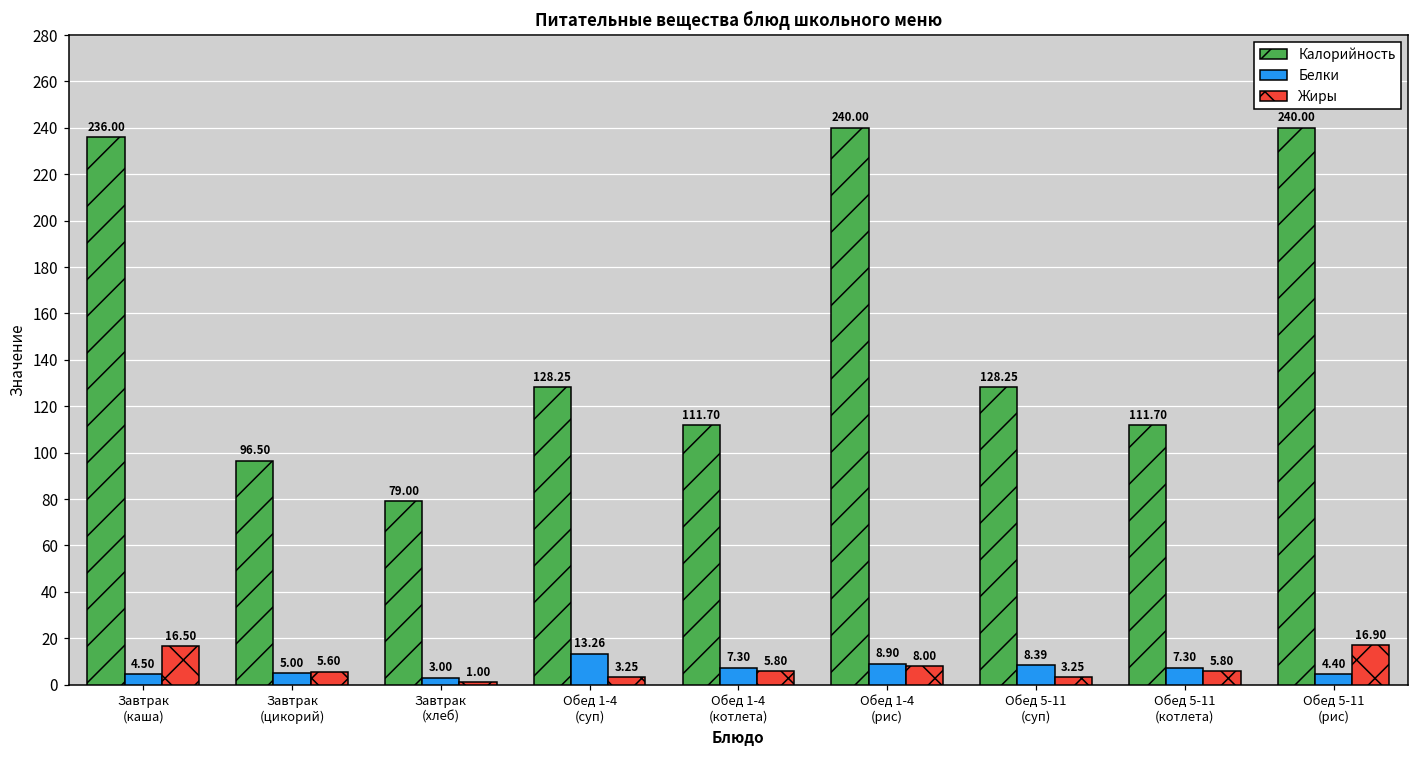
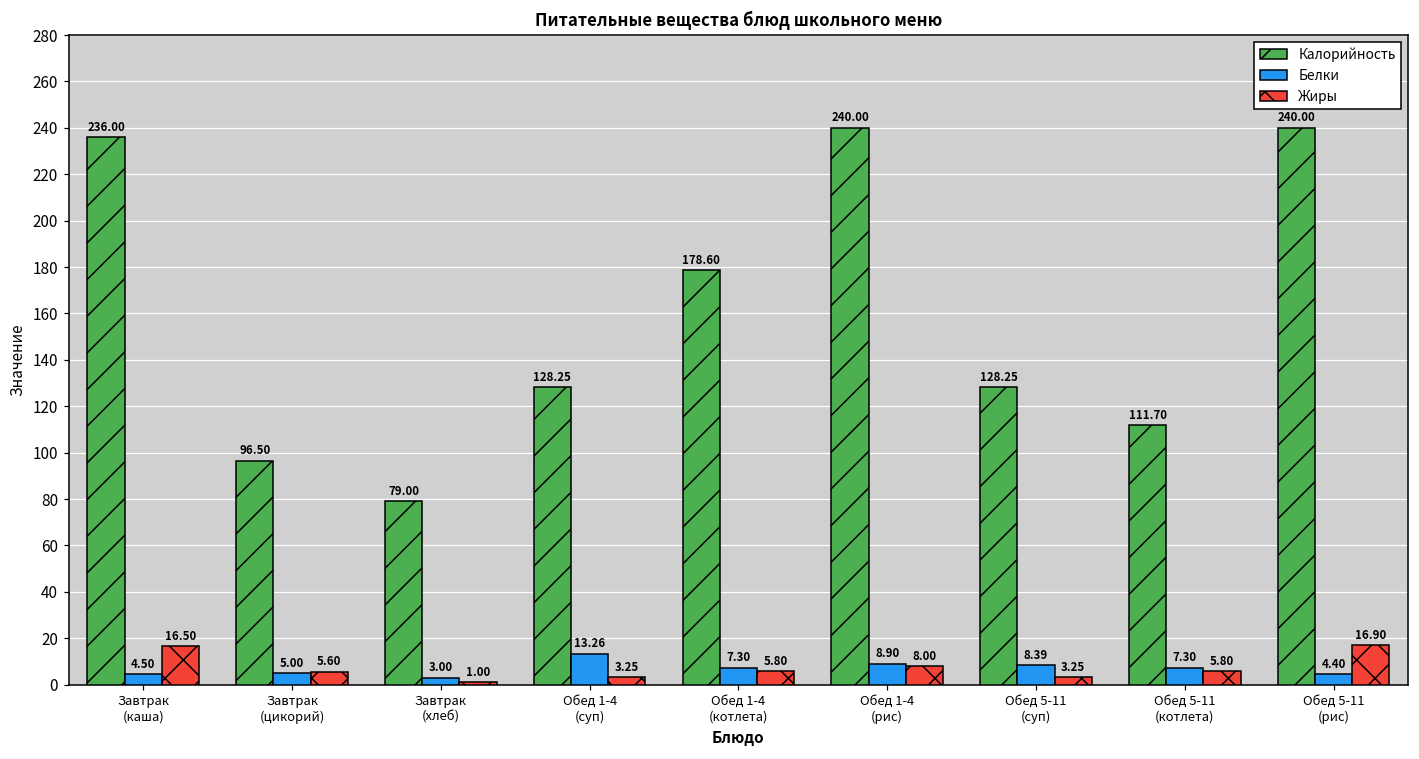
Калорийность, Обед 1-4 (котлета): 111.70 -> 178.60
